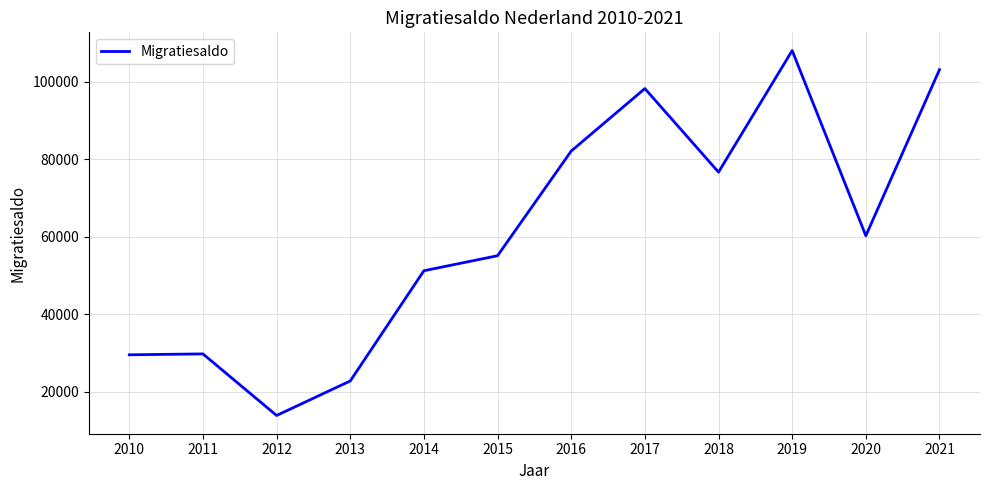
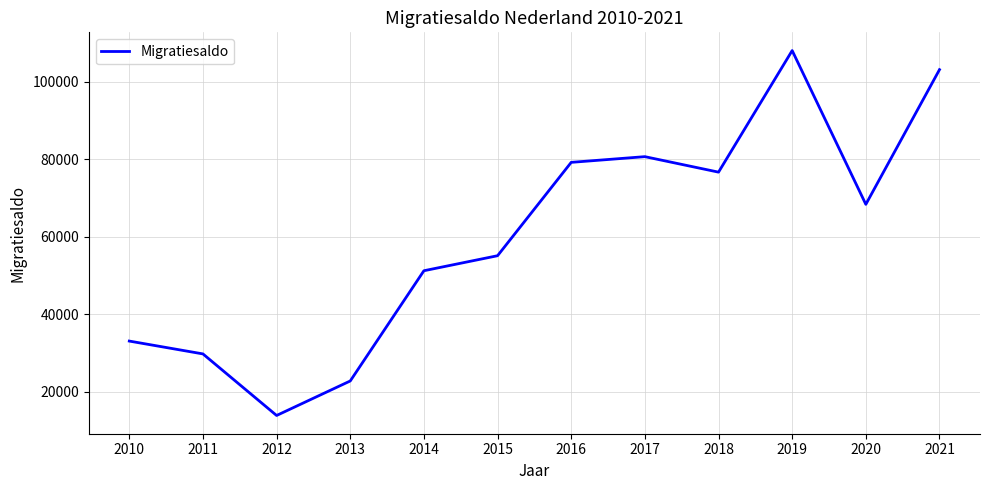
2010: 30000 -> 33000
2016: 82000 -> 79000
2017: 98000 -> 81000
2020: 60000 -> 68000
